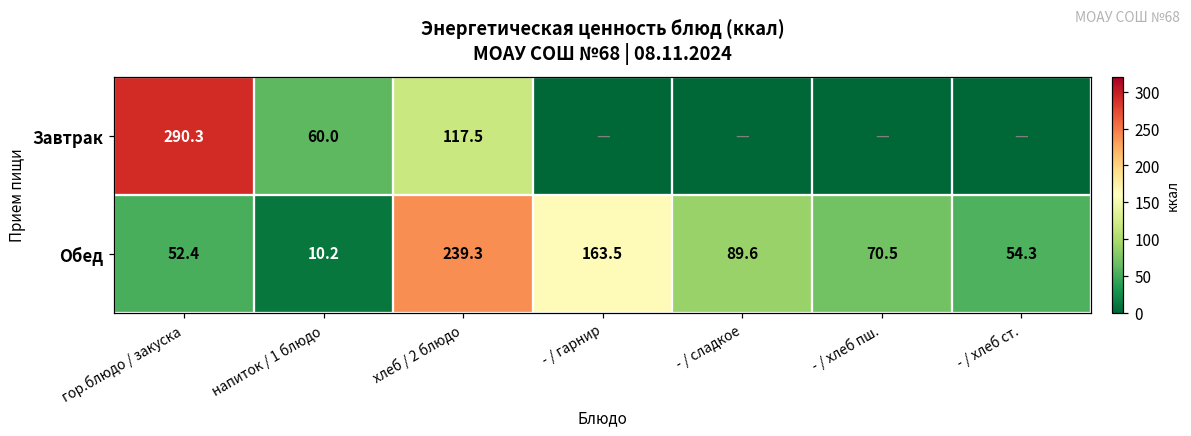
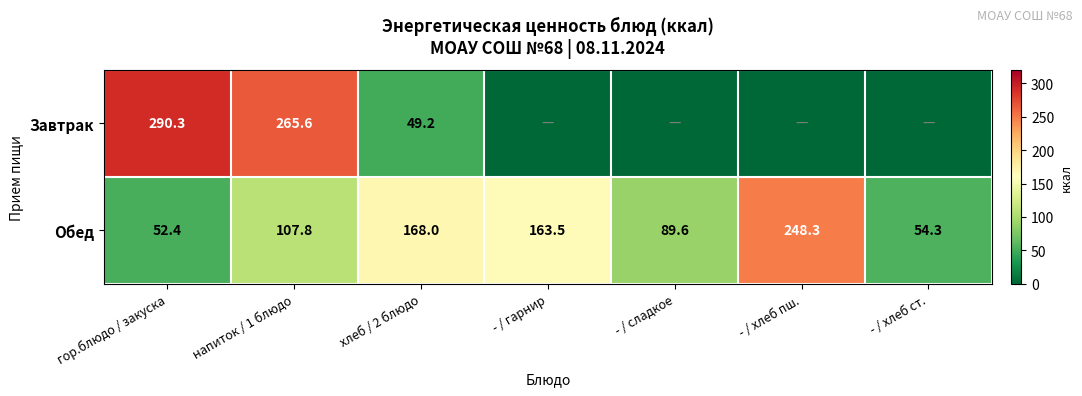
Завтрак, напиток / 1 блюдо: 60.0 -> 265.6
Завтрак, хлеб / 2 блюдо: 117.5 -> 49.2
Обед, напиток / 1 блюдо: 10.2 -> 107.8
Обед, хлеб / 2 блюдо: 239.3 -> 168.0
Обед, - / хлеб пш.: 70.5 -> 248.3
